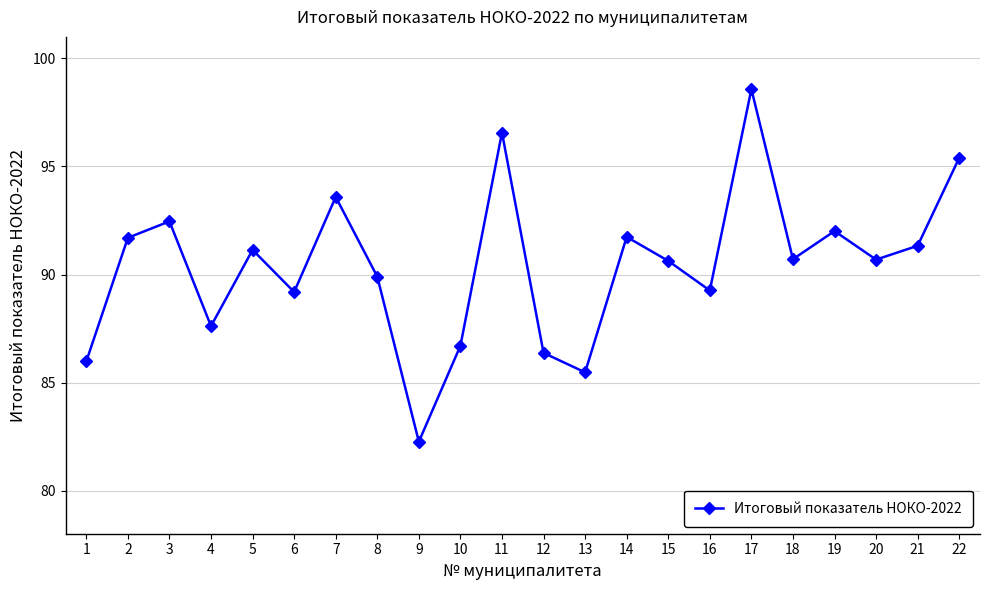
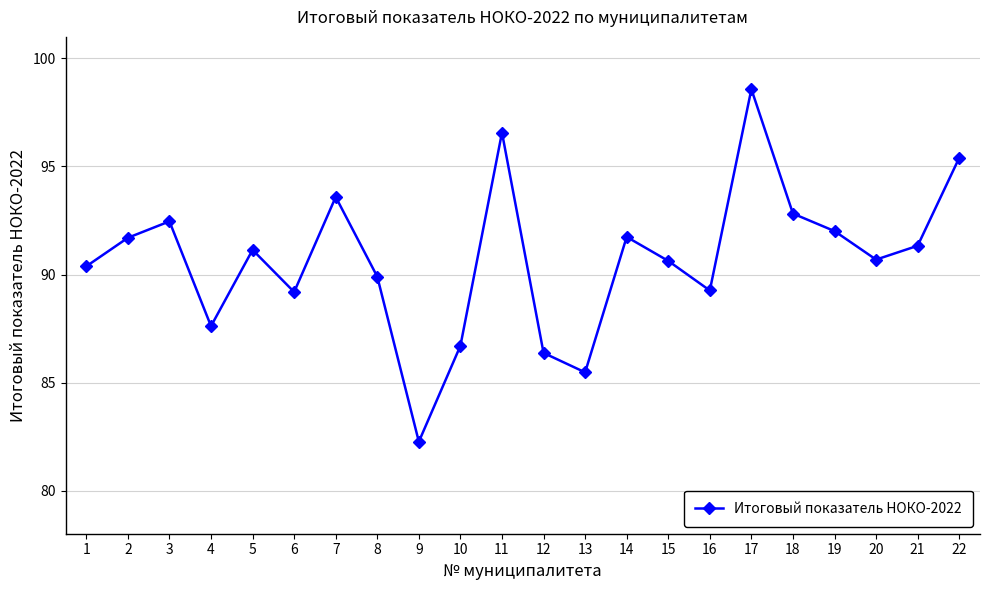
1: 86.0 -> 90.4
18: 90.7 -> 92.8
